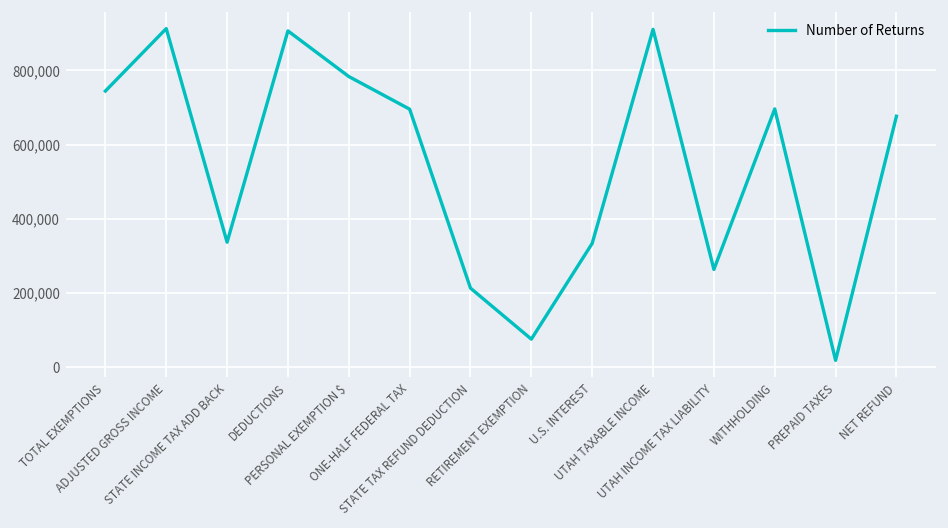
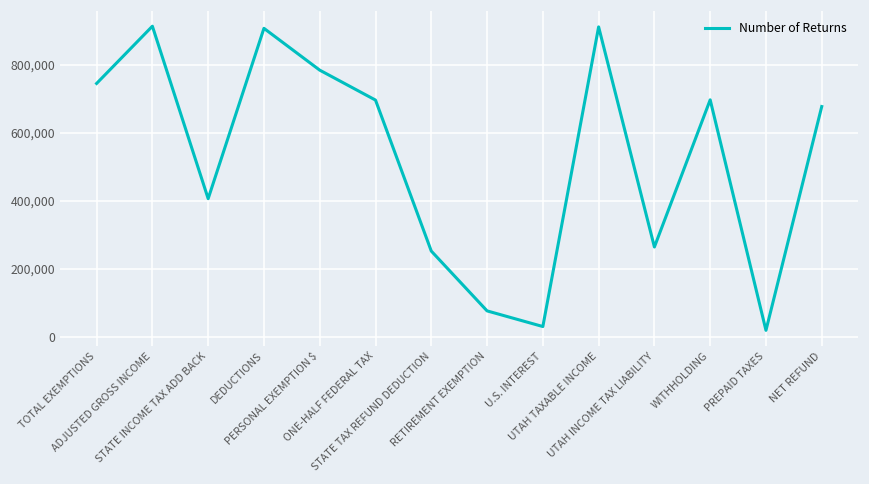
STATE INCOME TAX ADD BACK: 340,000 -> 410,000
STATE TAX REFUND DEDUCTION: 210,000 -> 250,000
U.S. INTEREST: 330,000 -> 30,000
